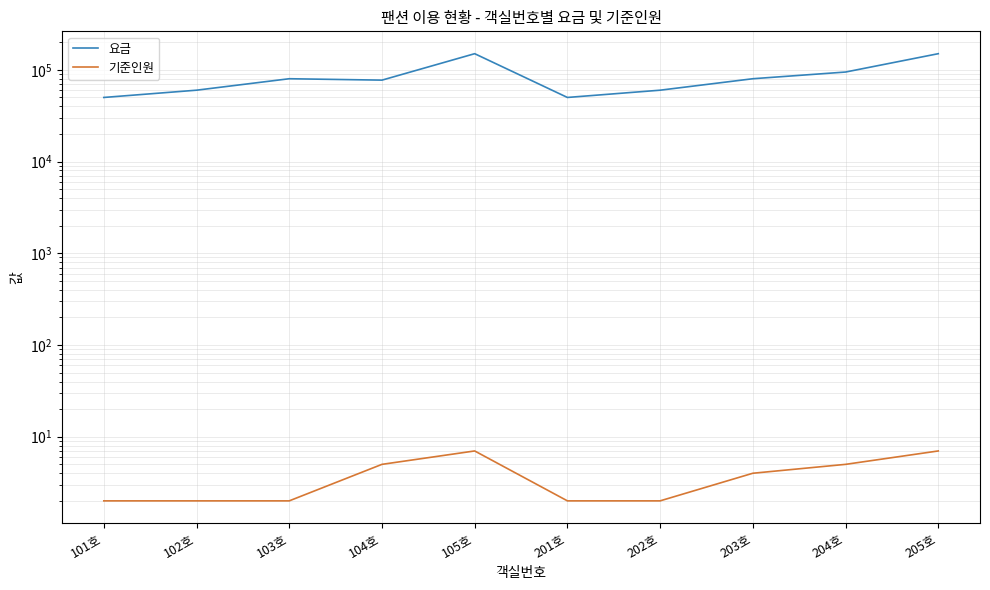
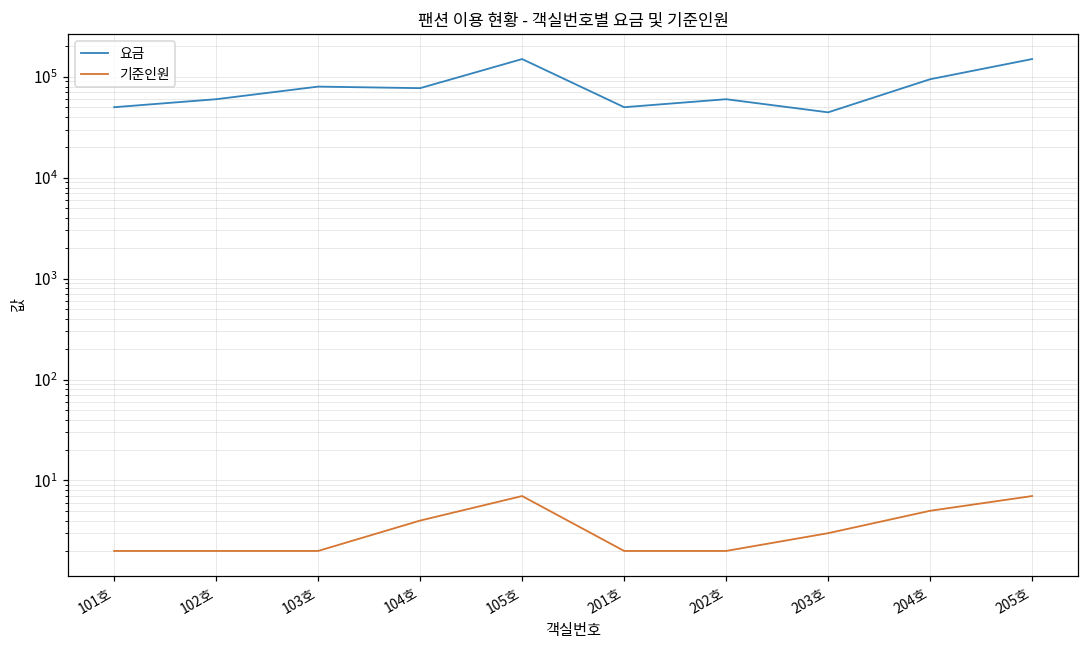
기준인원, 104호: 5 -> 4
요금, 203호: 80000 -> 40000
기준인원, 203호: 4 -> 3
